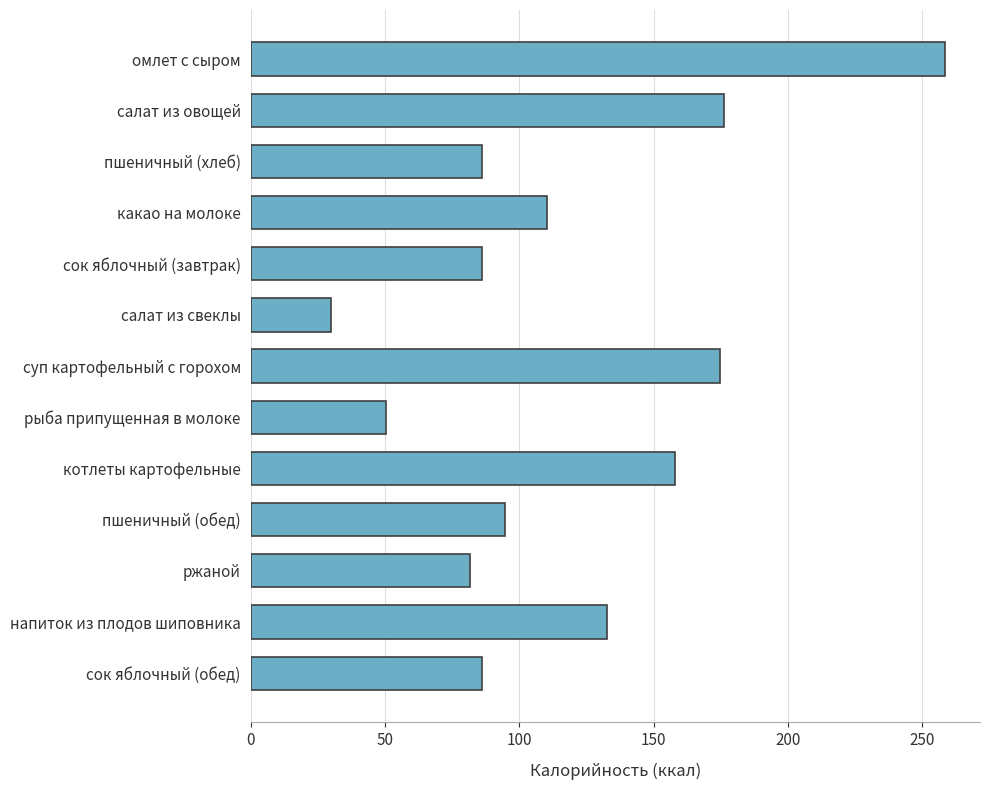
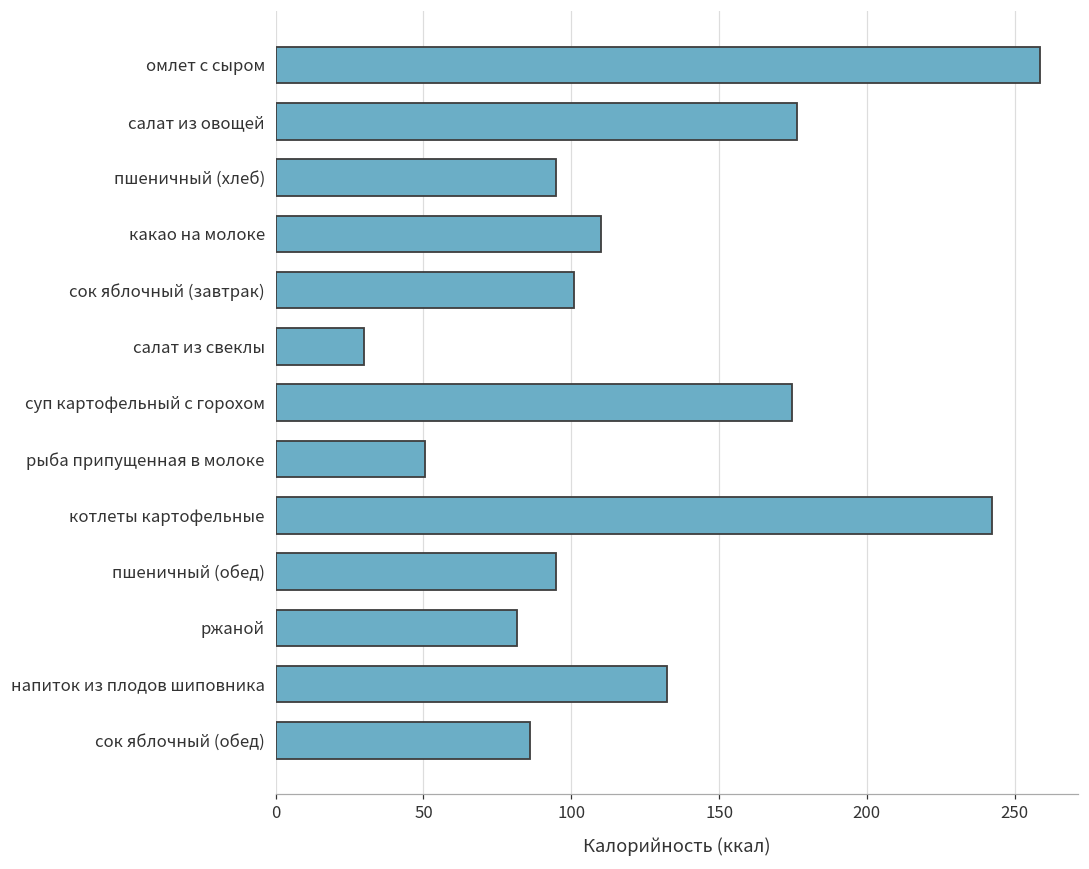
пшеничный (хлеб): 86 -> 95
сок яблочный (завтрак): 86 -> 101
котлеты картофельные: 158 -> 242
